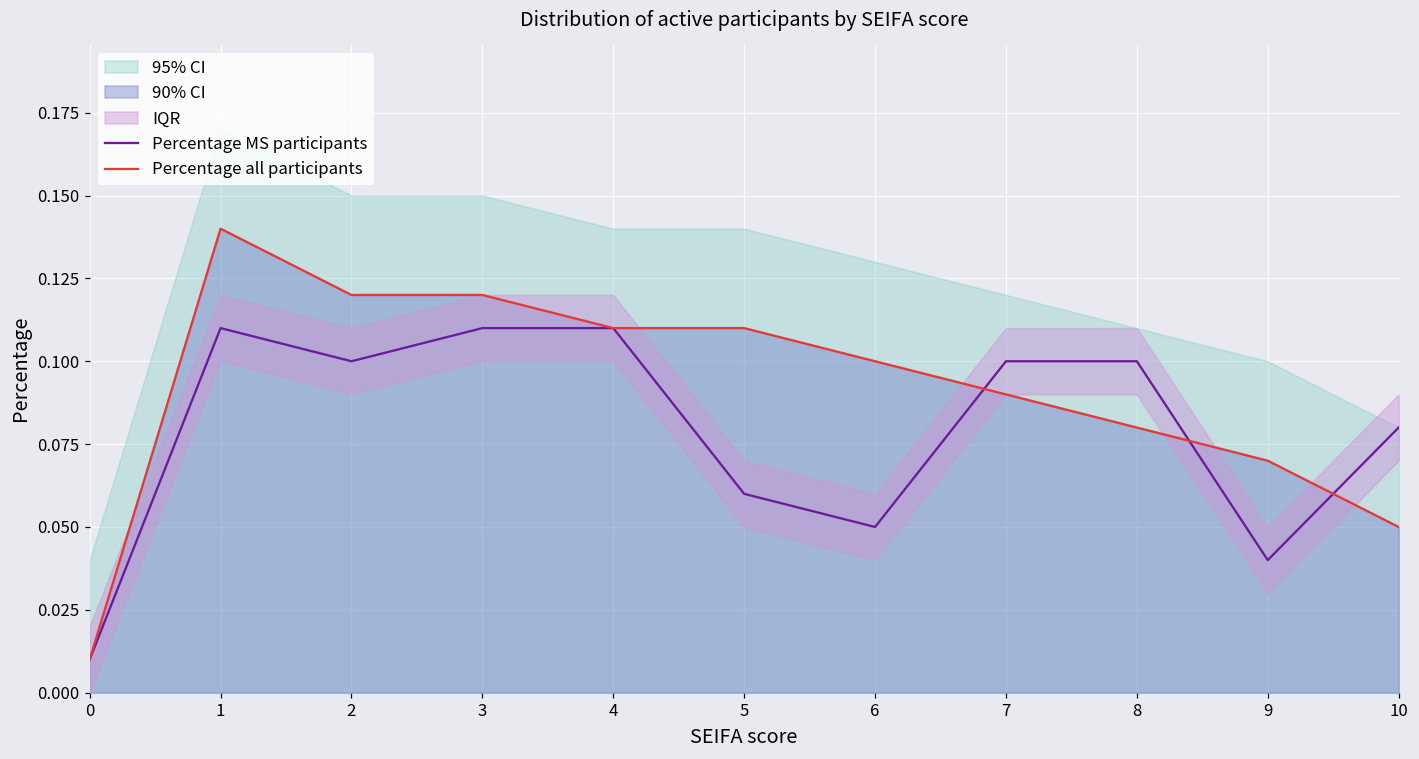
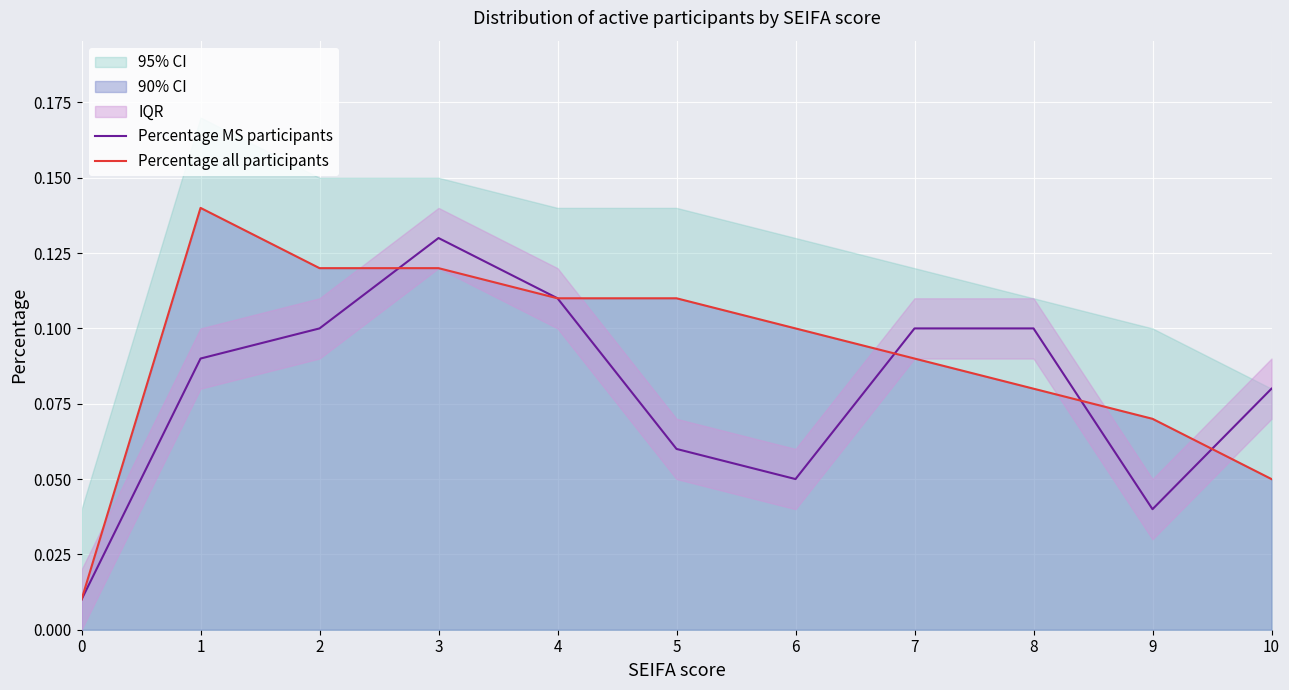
Percentage MS participants, 1: 0.11 -> 0.09
Percentage MS participants, 3: 0.11 -> 0.13
